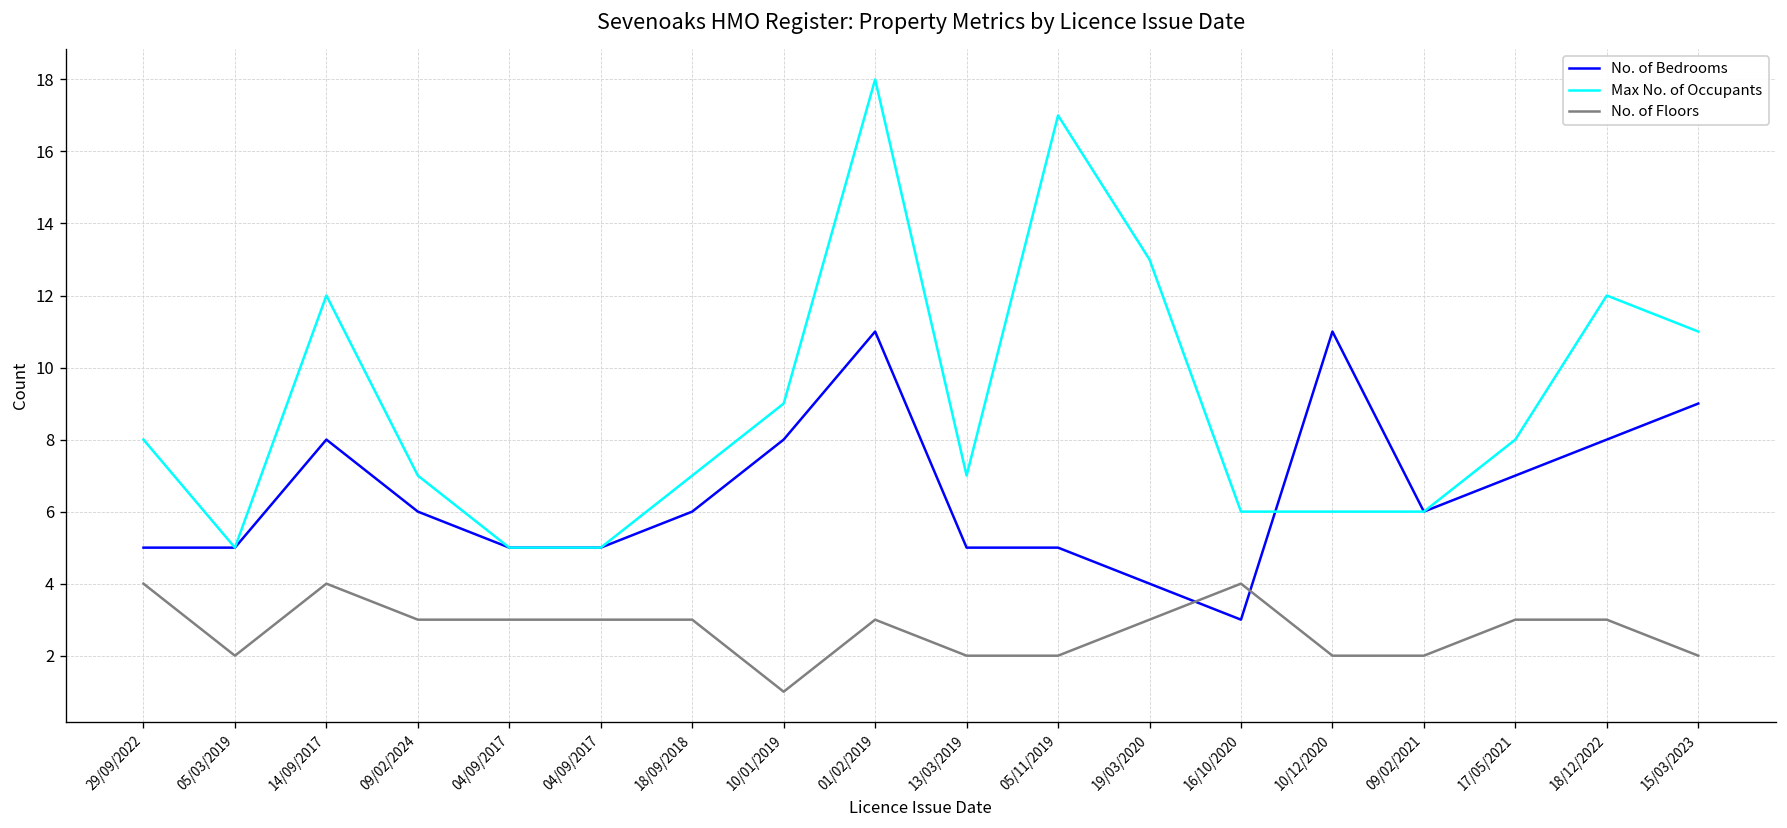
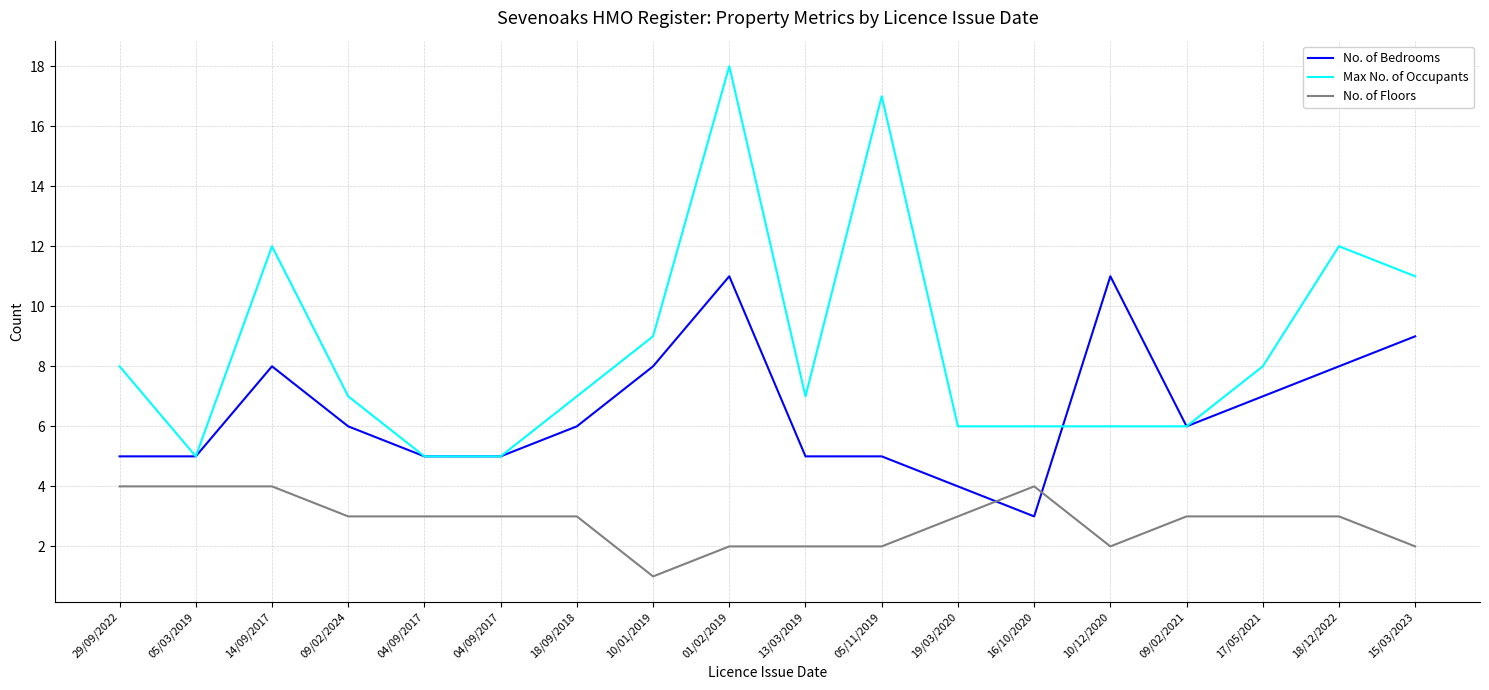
No. of Floors, 05/03/2019: 2 -> 4
No. of Floors, 01/02/2019: 3 -> 2
Max No. of Occupants, 19/03/2020: 13 -> 6
No. of Floors, 09/02/2021: 2 -> 3
